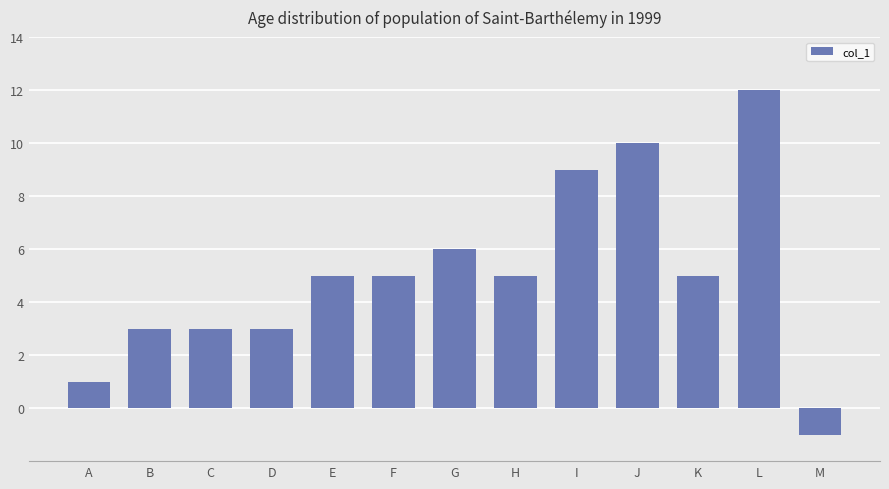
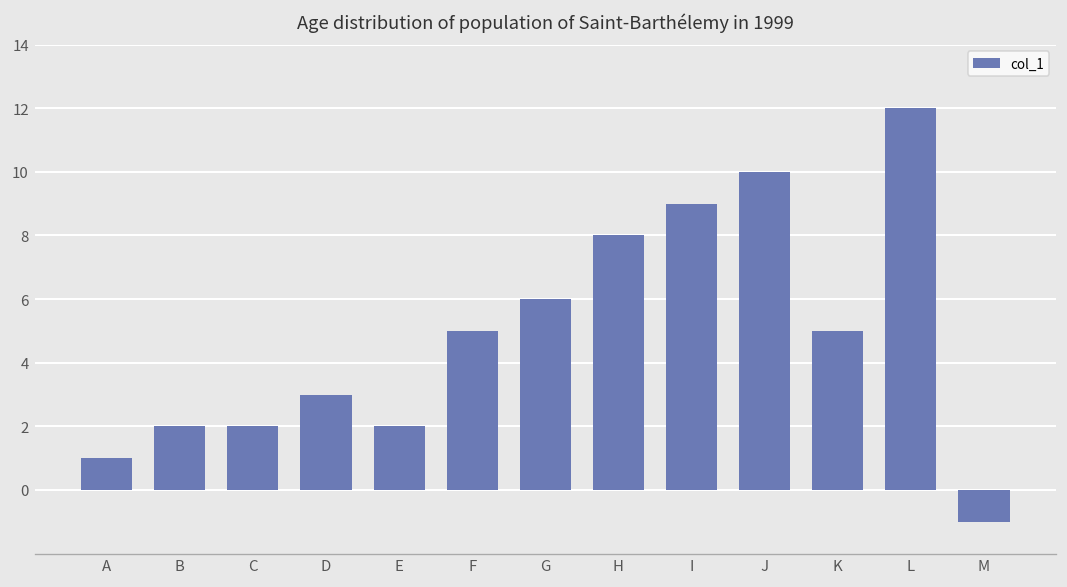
B: 3 -> 2
C: 3 -> 2
E: 5 -> 2
H: 5 -> 8
